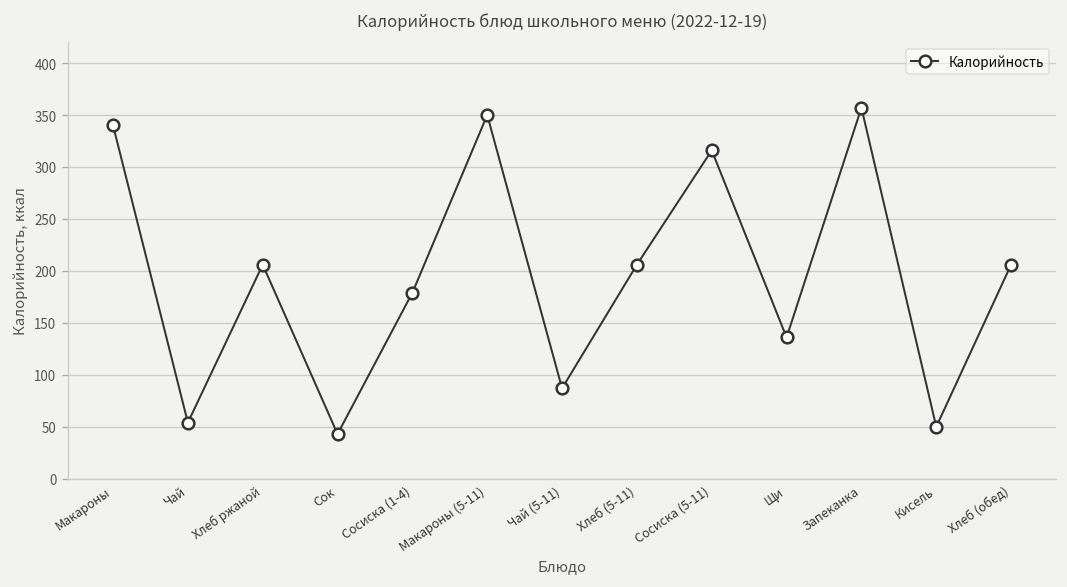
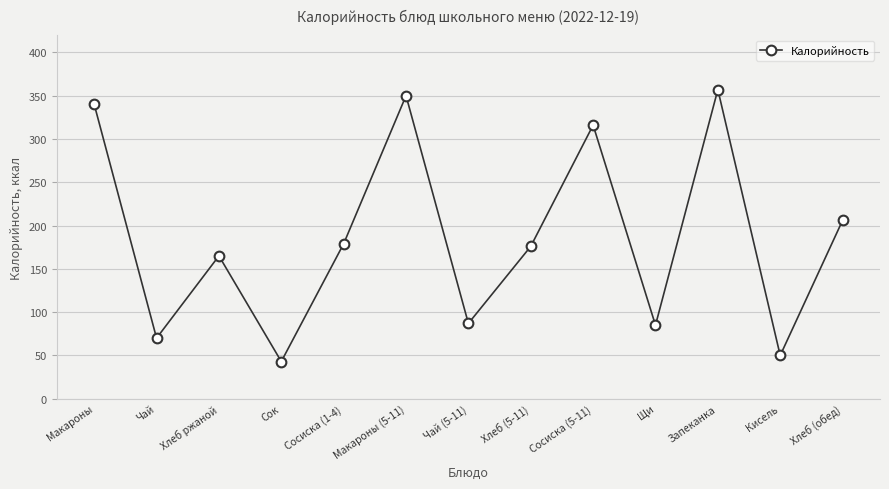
Чай: 50 -> 70
Хлеб ржаной: 210 -> 170
Хлеб (5-11): 210 -> 180
Щи: 140 -> 90
